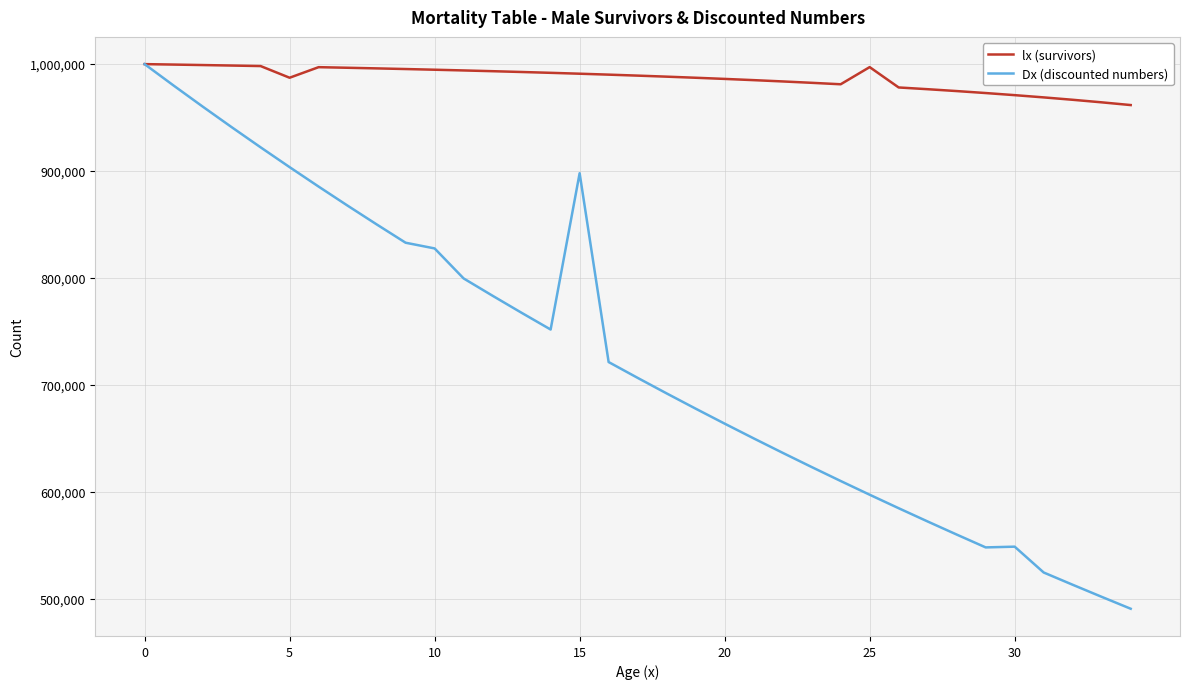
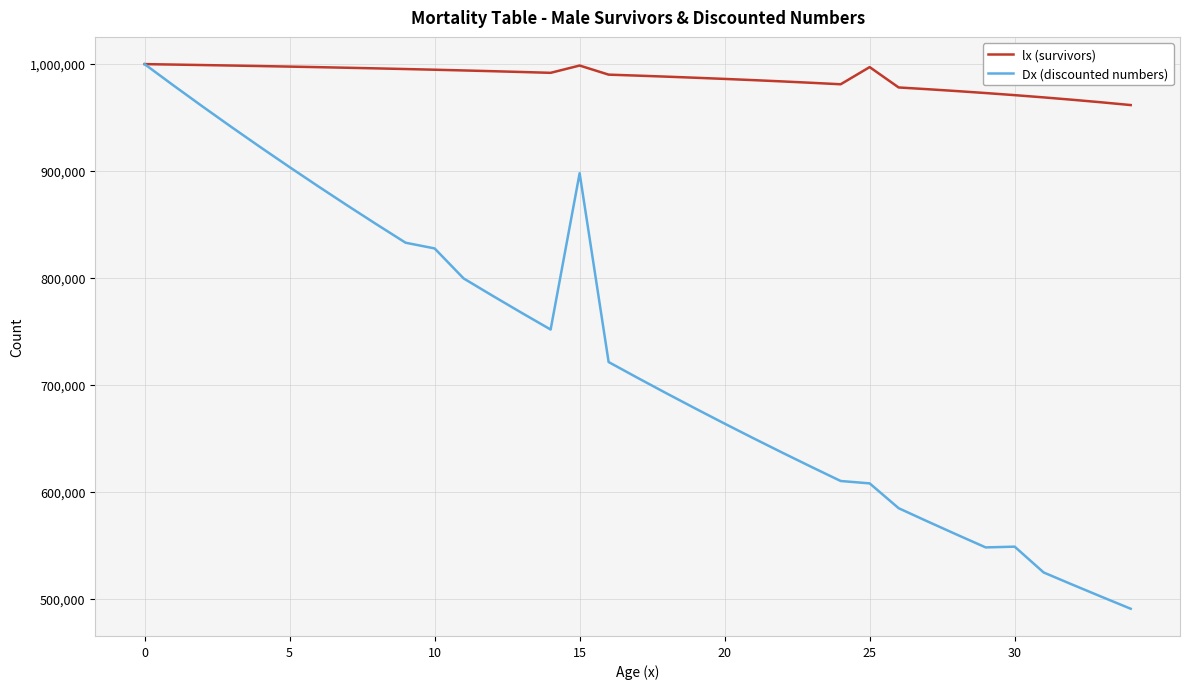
lx (survivors), 5: 987,000 -> 998,000
lx (survivors), 15: 991,000 -> 999,000
Dx (discounted numbers), 25: 597,000 -> 608,000
